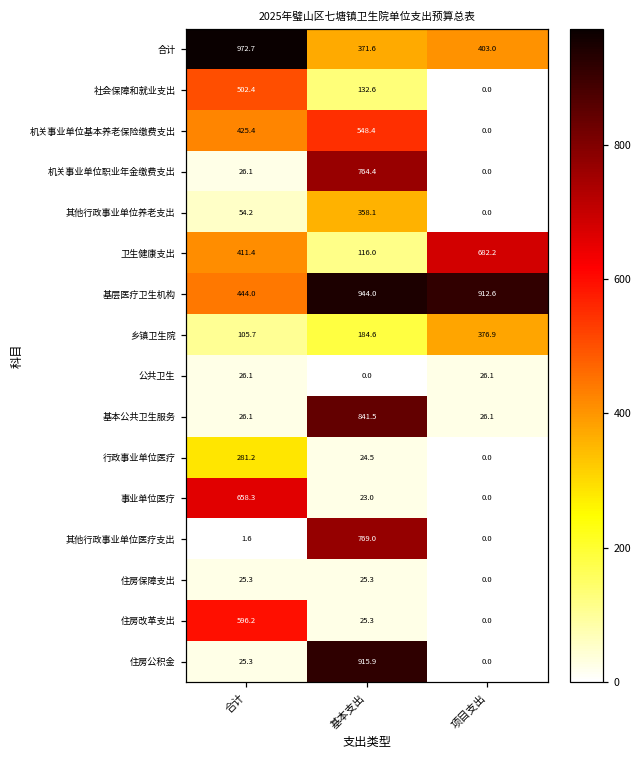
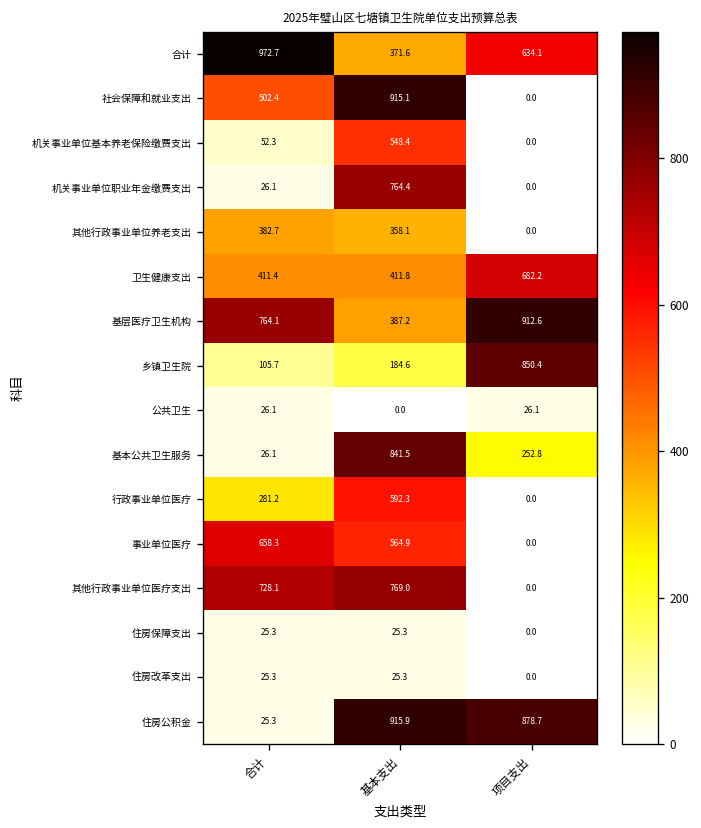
合计, 项目支出: 403.0 -> 634.1
社会保障和就业支出, 基本支出: 132.6 -> 915.1
机关事业单位基本养老保险缴费支出, 合计: 425.4 -> 52.3
其他行政事业单位养老支出, 合计: 54.2 -> 382.7
卫生健康支出, 基本支出: 116.0 -> 411.8
基层医疗卫生机构, 合计: 444.0 -> 764.1
基层医疗卫生机构, 基本支出: 944.0 -> 387.2
乡镇卫生院, 项目支出: 376.9 -> 850.4
基本公共卫生服务, 项目支出: 26.1 -> 252.8
行政事业单位医疗, 基本支出: 24.5 -> 592.3
事业单位医疗, 基本支出: 23.0 -> 564.9
其他行政事业单位医疗支出, 合计: 1.6 -> 728.1
住房改革支出, 合计: 596.2 -> 25.3
住房公积金, 项目支出: 0.0 -> 878.7
